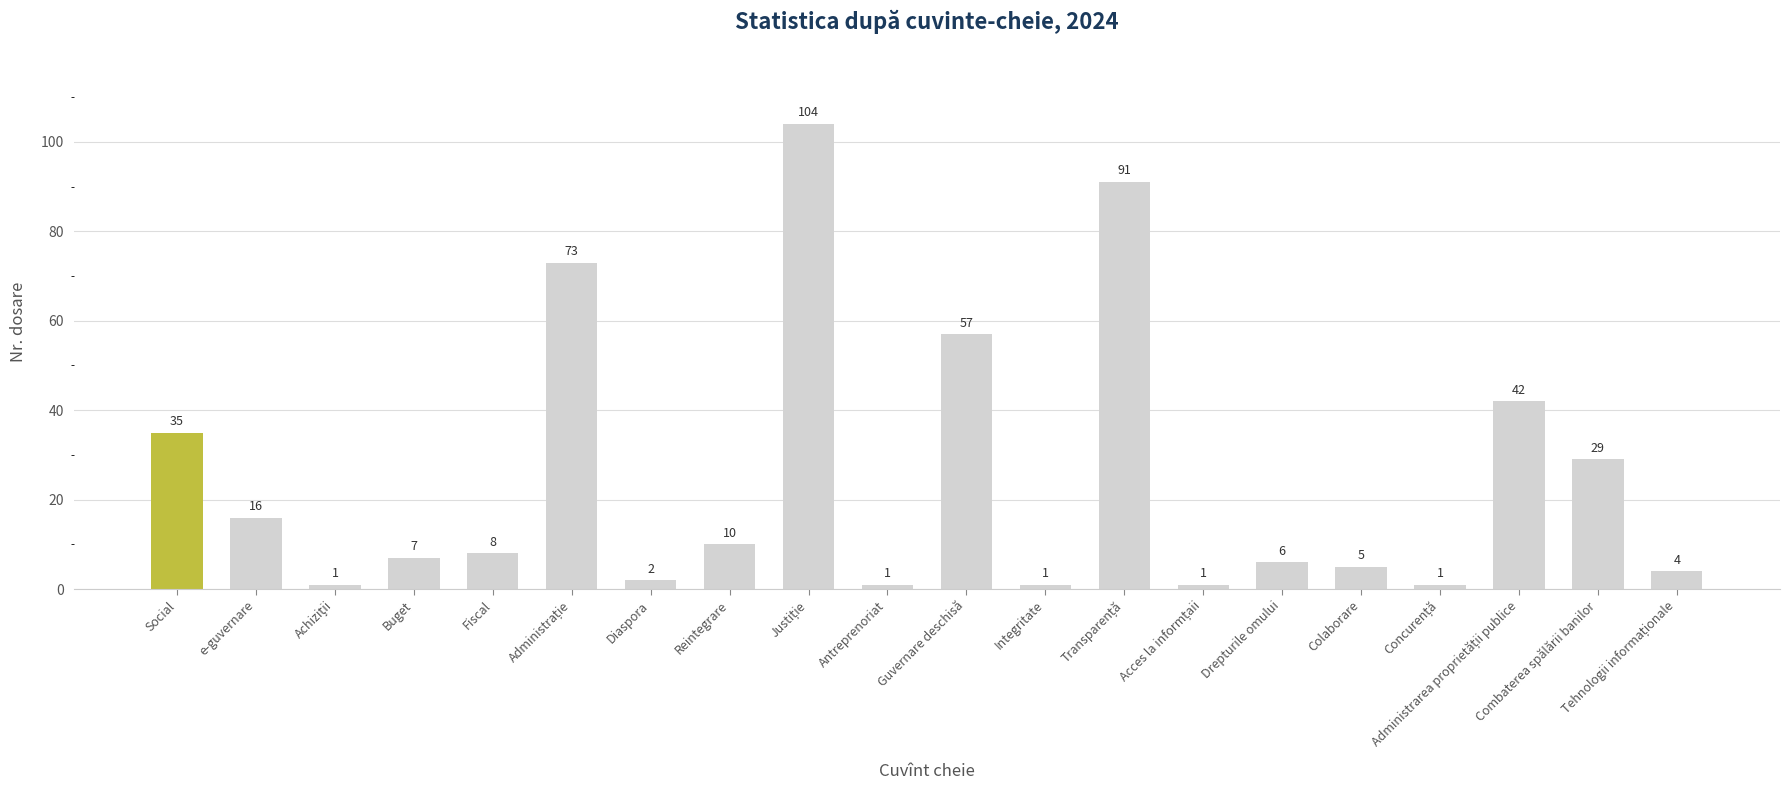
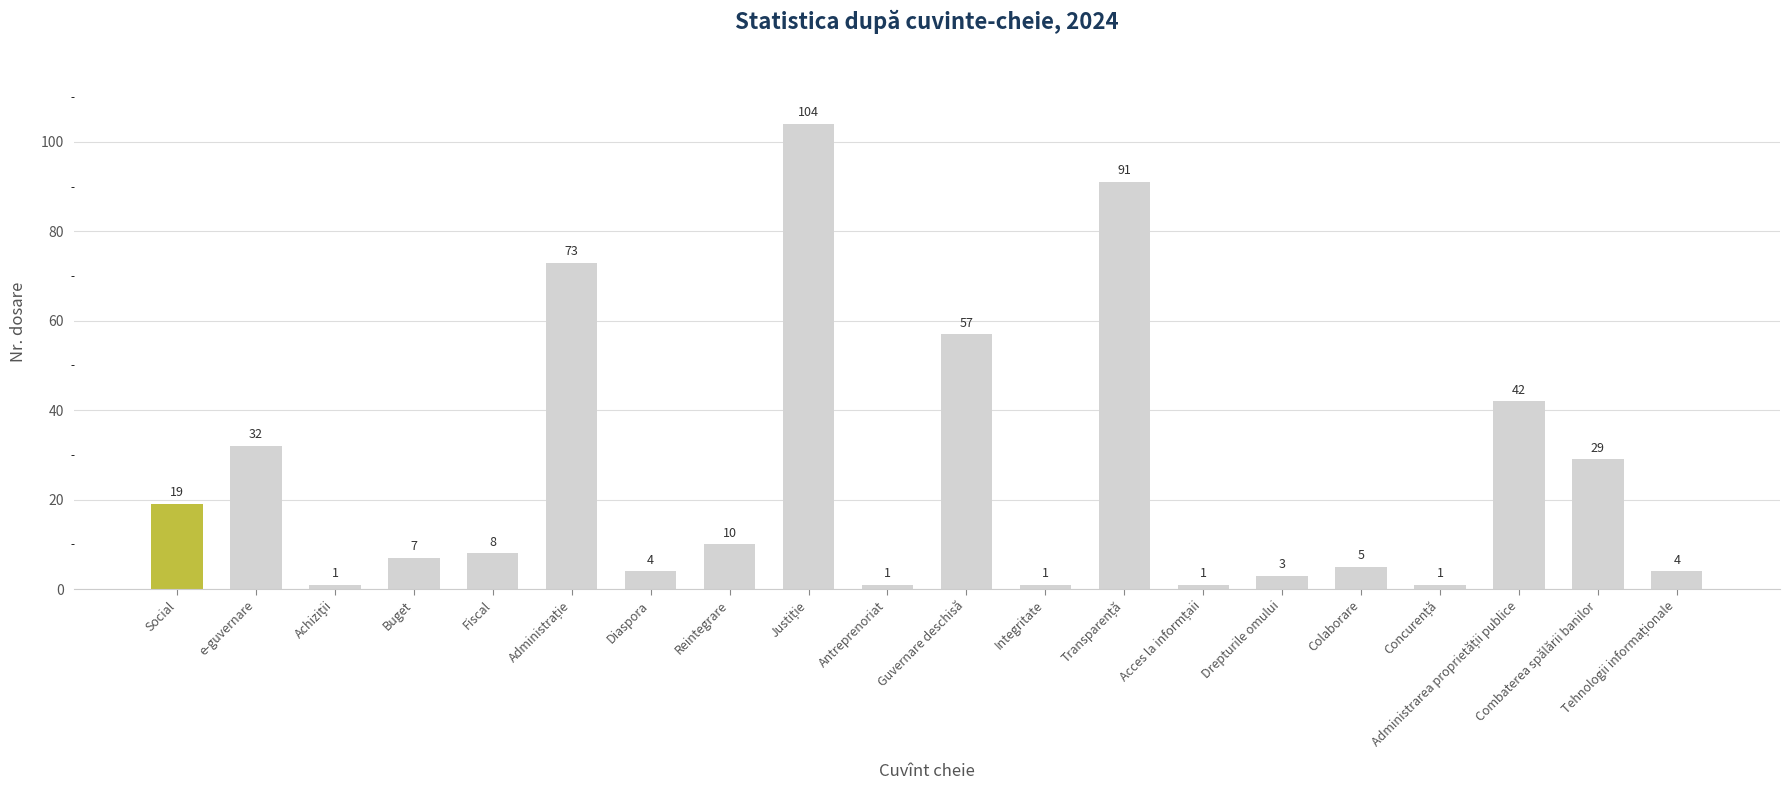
Social: 35 -> 19
e-guvernare: 16 -> 32
Diaspora: 2 -> 4
Drepturile omului: 6 -> 3
